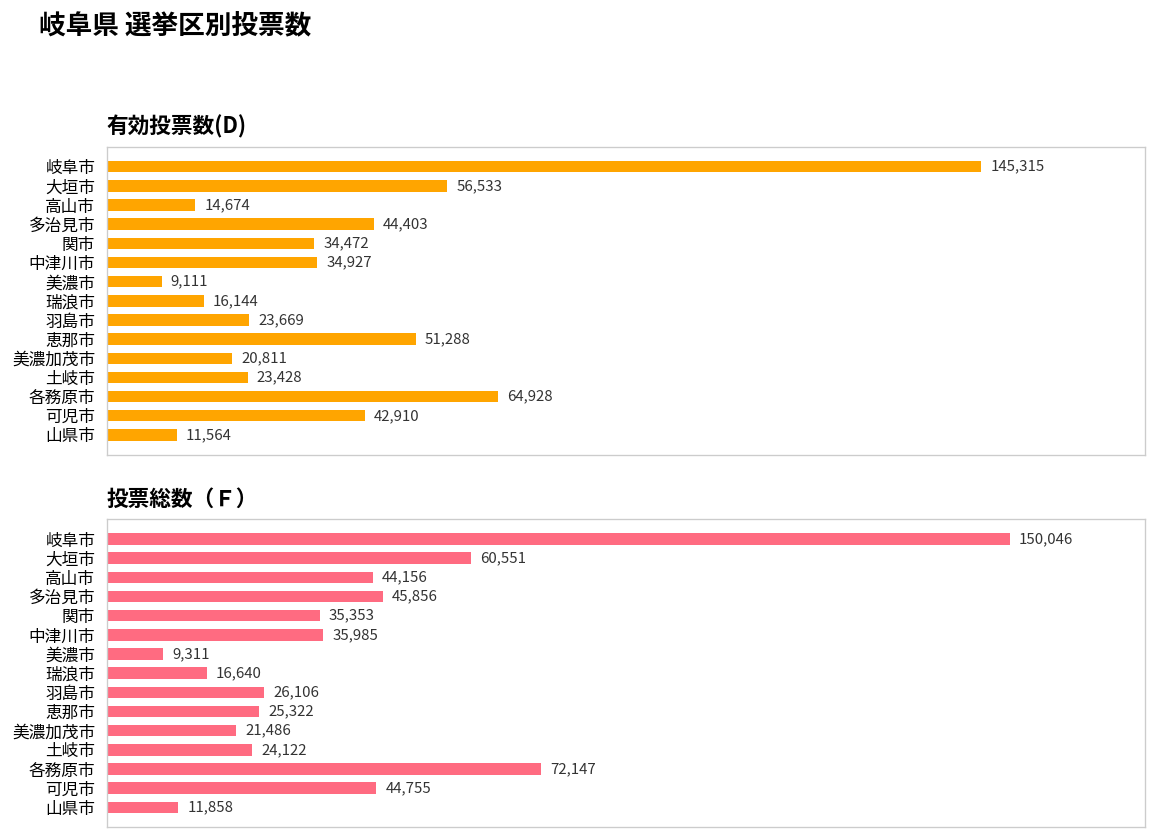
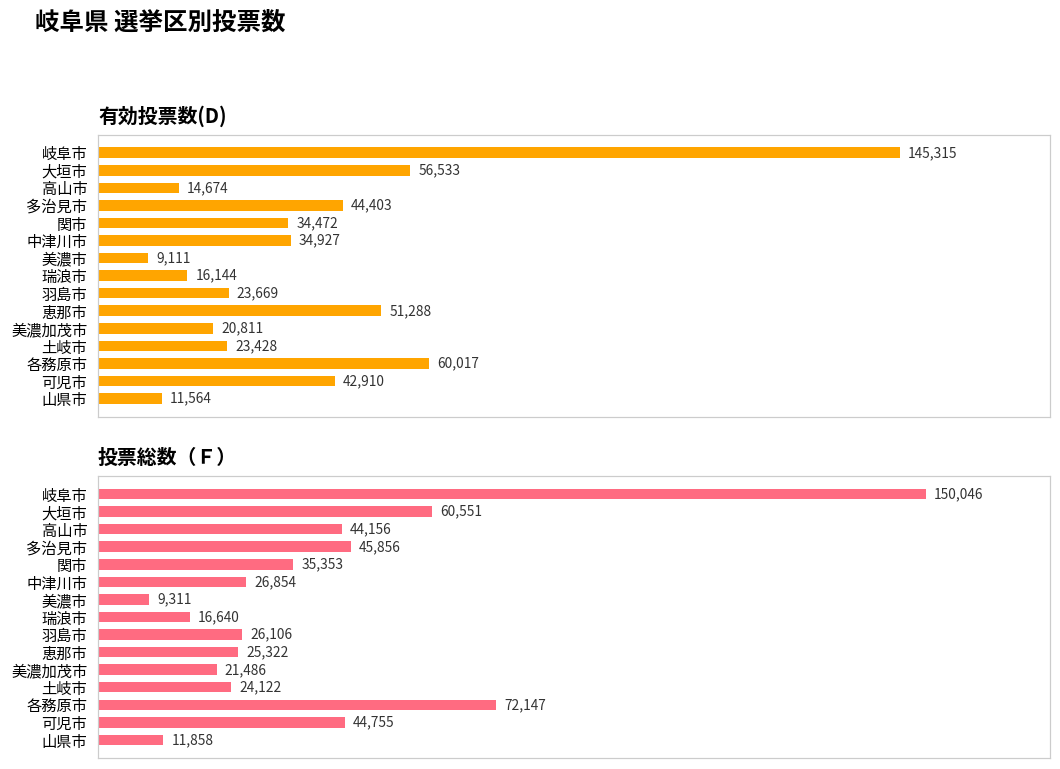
有効投票数(D), 各務原市: 64,928 -> 60,017
投票総数（Ｆ）, 中津川市: 35,985 -> 26,854
